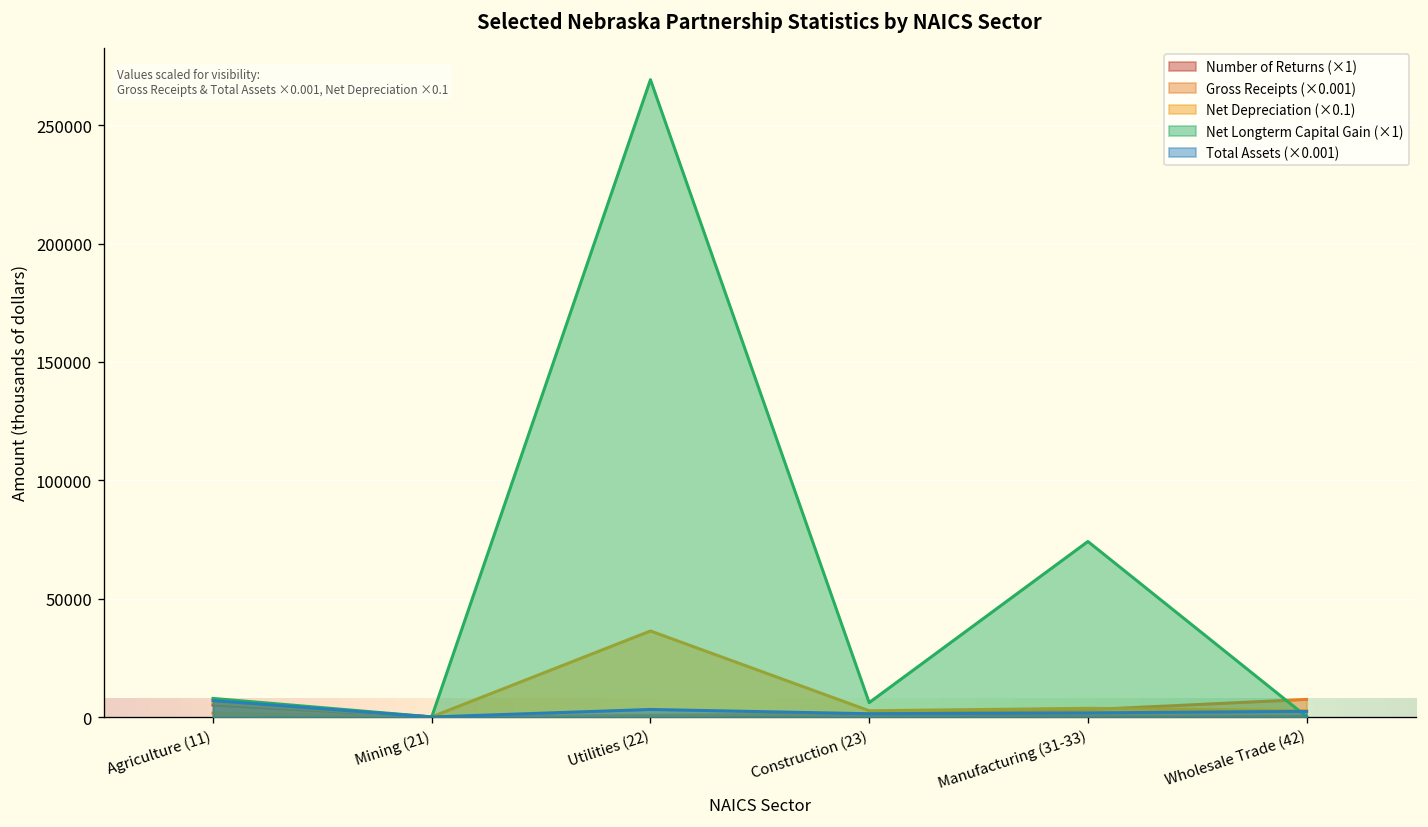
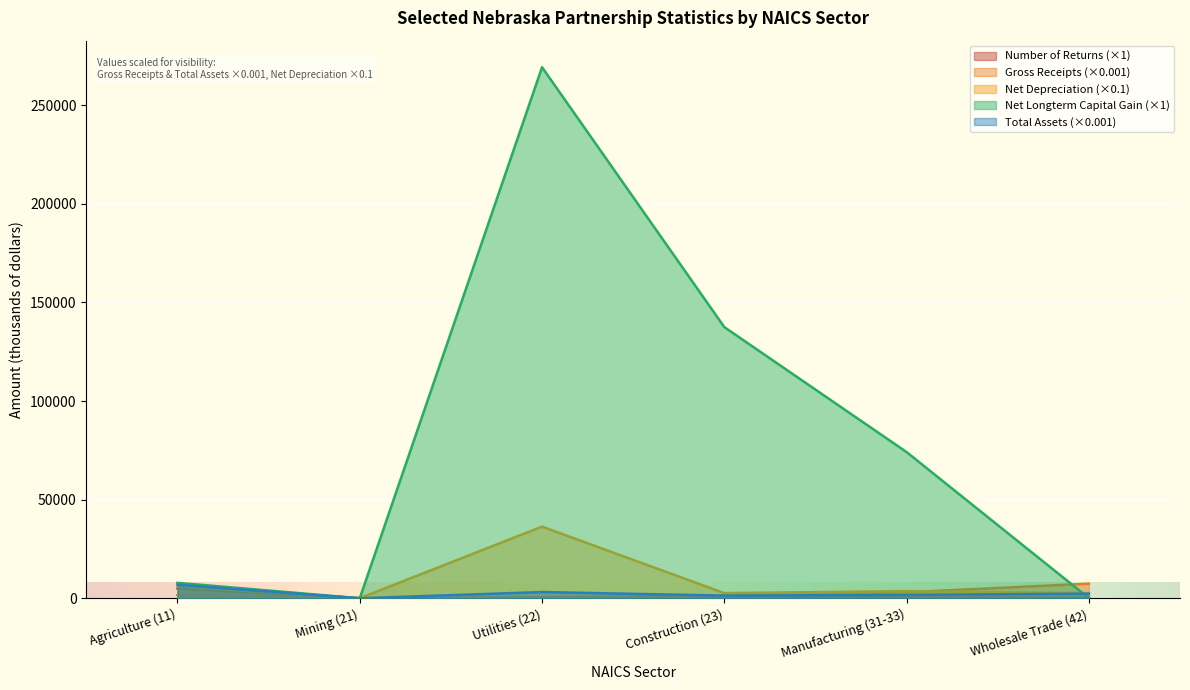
Net Longterm Capital Gain (×1), Construction (23): 6000 -> 137000
